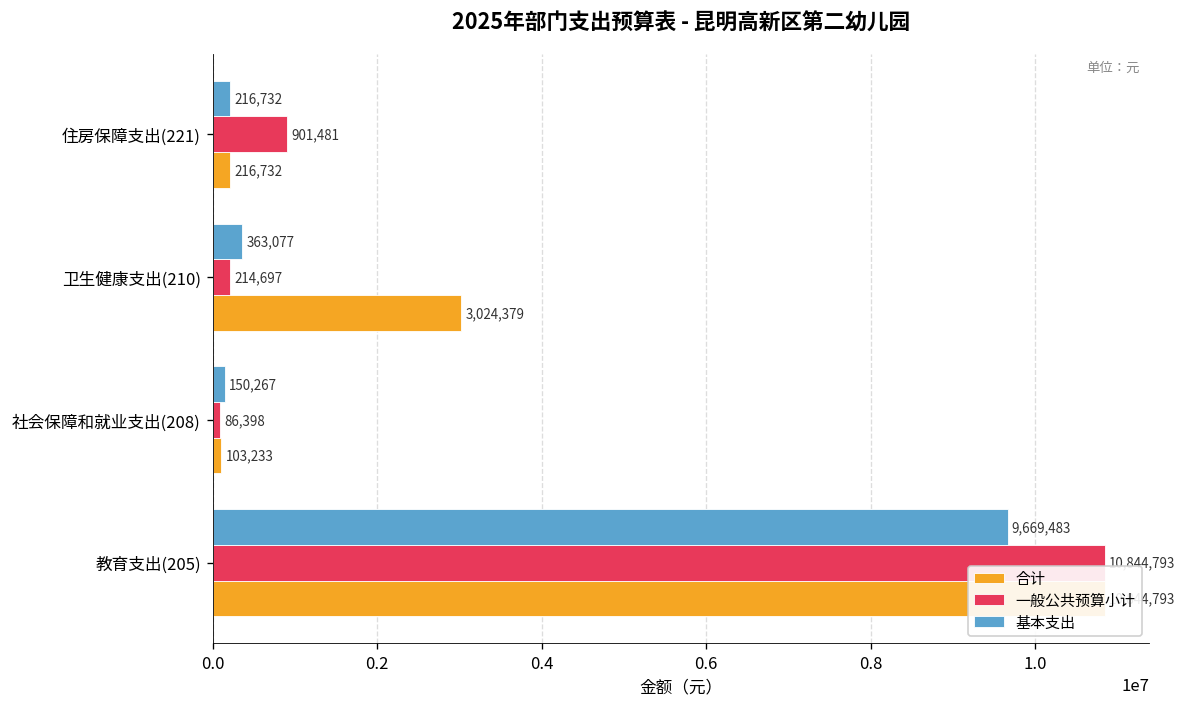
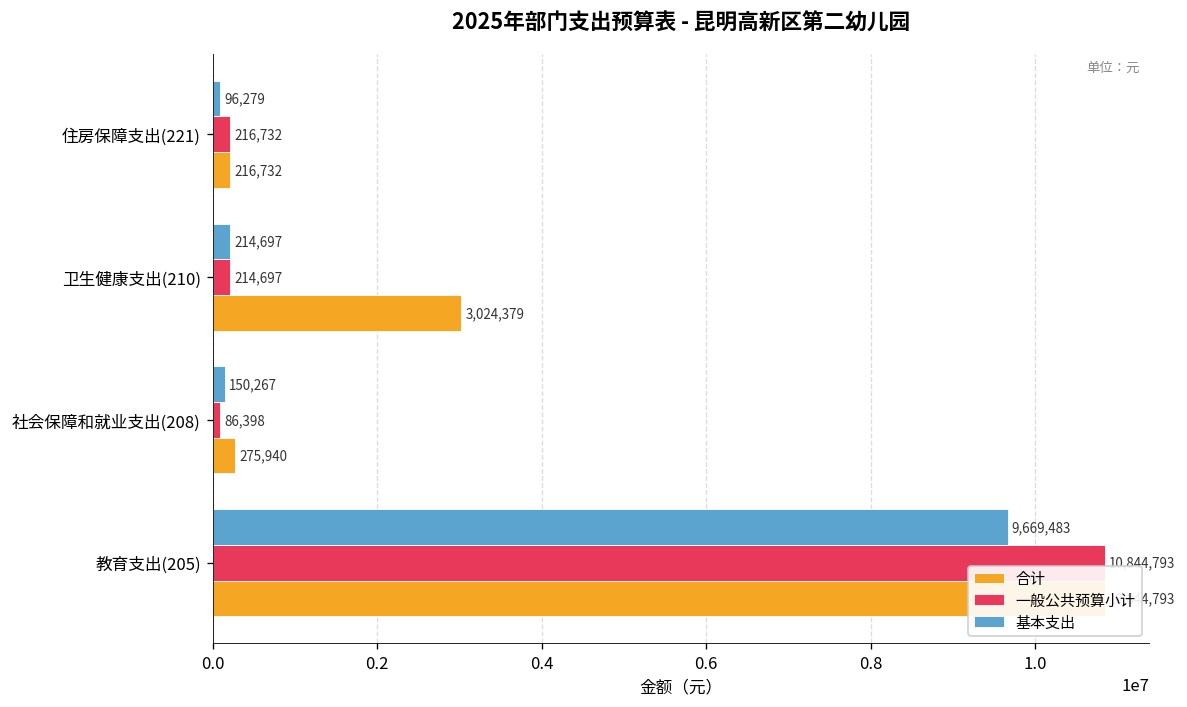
基本支出, 住房保障支出(221): 216,732 -> 96,279
一般公共预算小计, 住房保障支出(221): 901,481 -> 216,732
基本支出, 卫生健康支出(210): 363,077 -> 214,697
合计, 社会保障和就业支出(208): 103,233 -> 275,940
